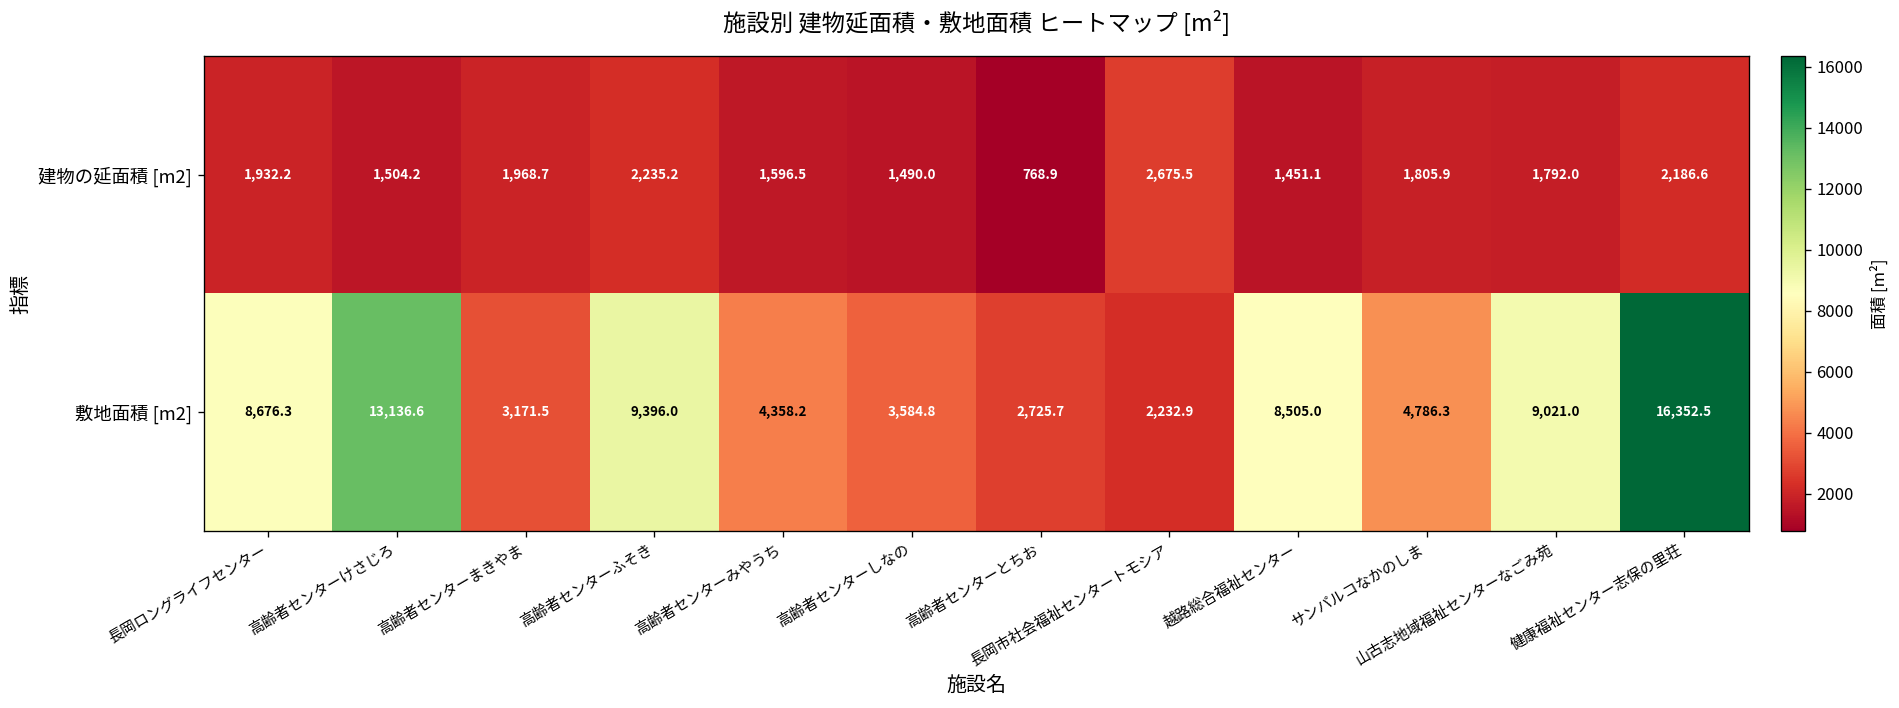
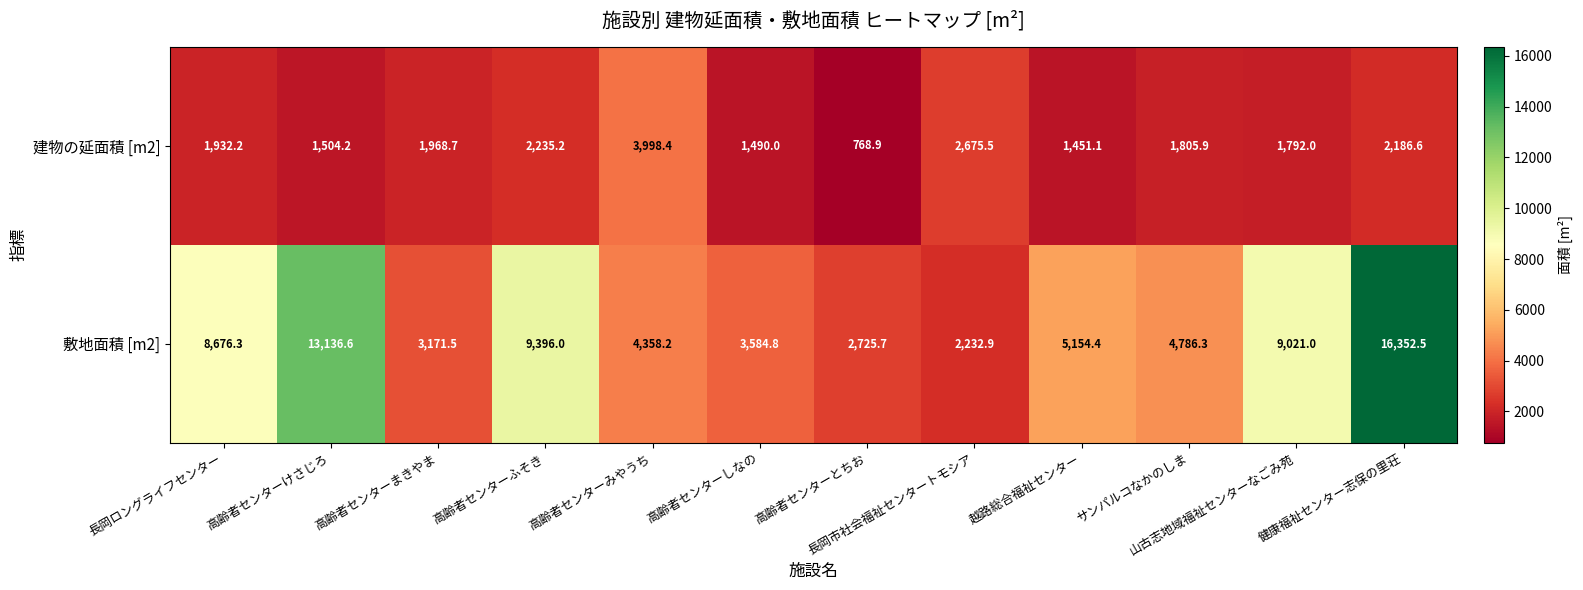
建物の延面積 [m2], 高齢者センターみやうち: 1,596.5 -> 3,998.4
敷地面積 [m2], 越路総合福祉センター: 8,505.0 -> 5,154.4
